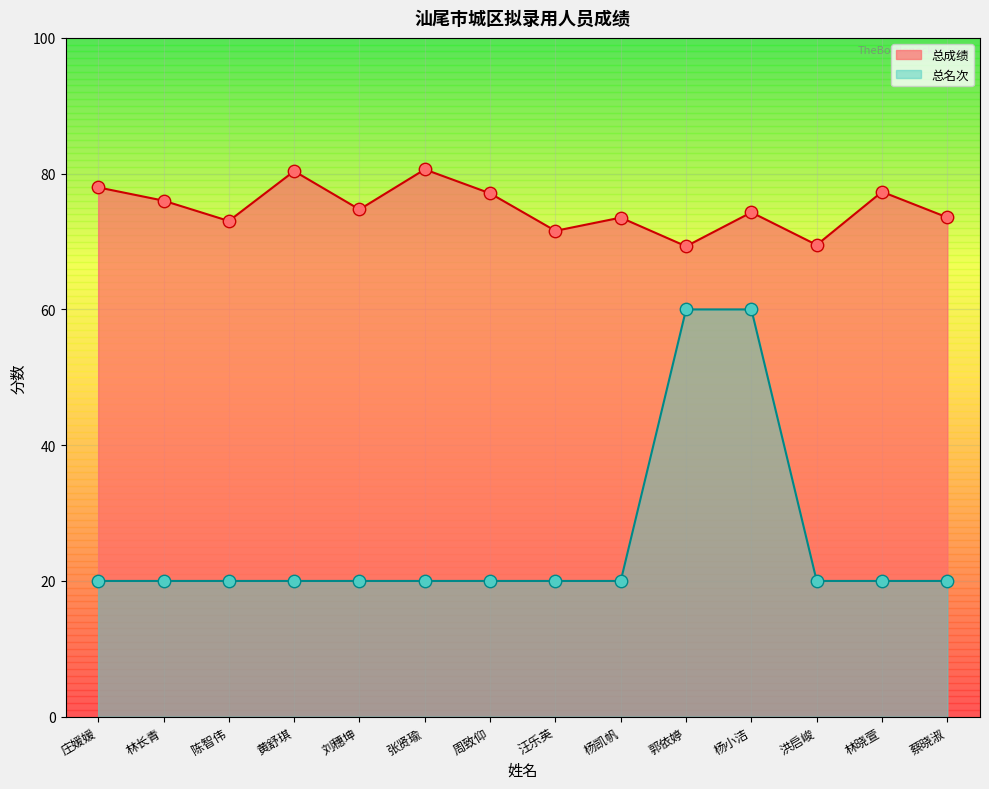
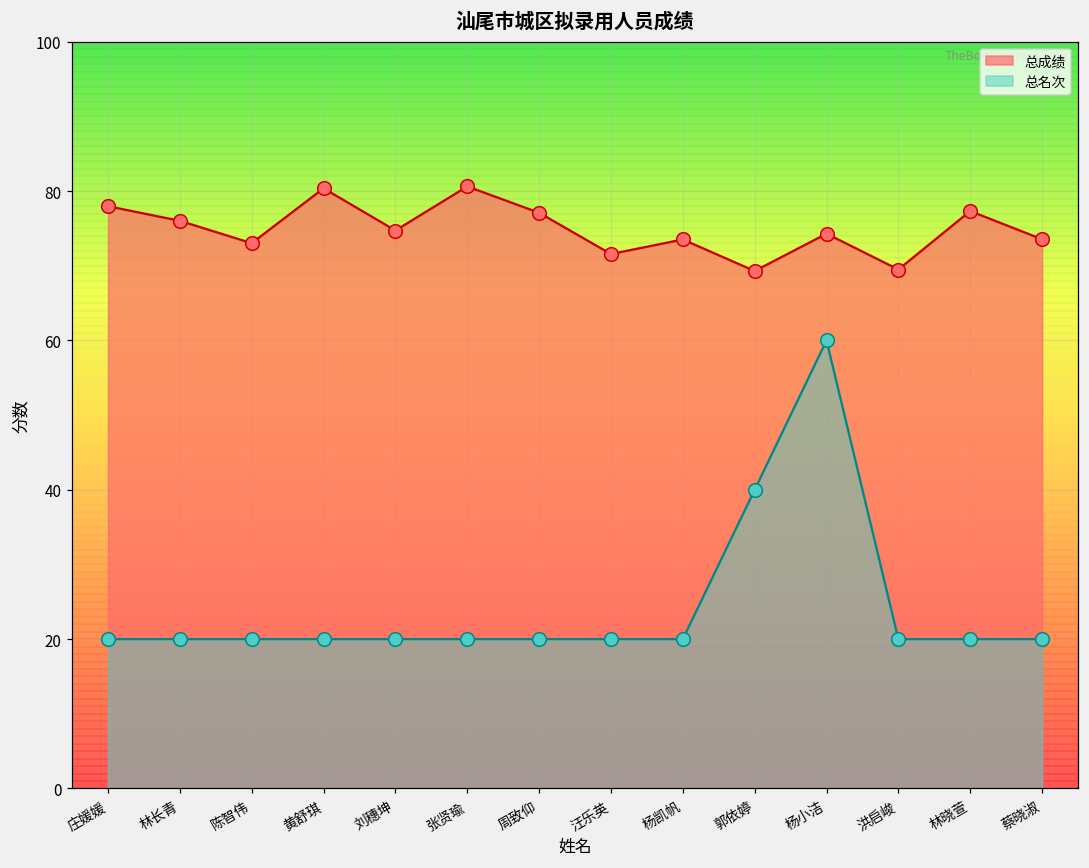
总名次, 郭依婷: 60 -> 40
